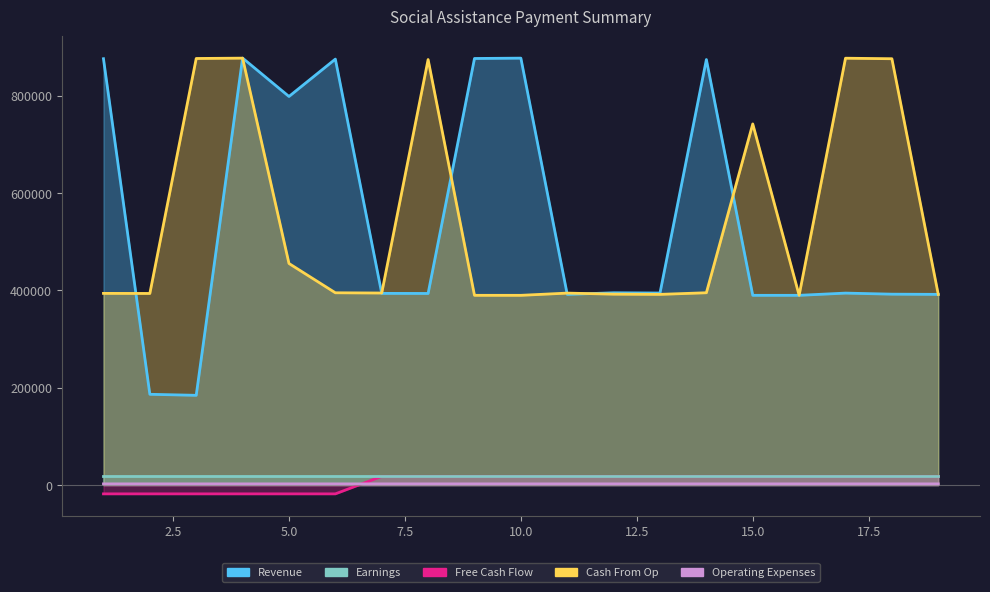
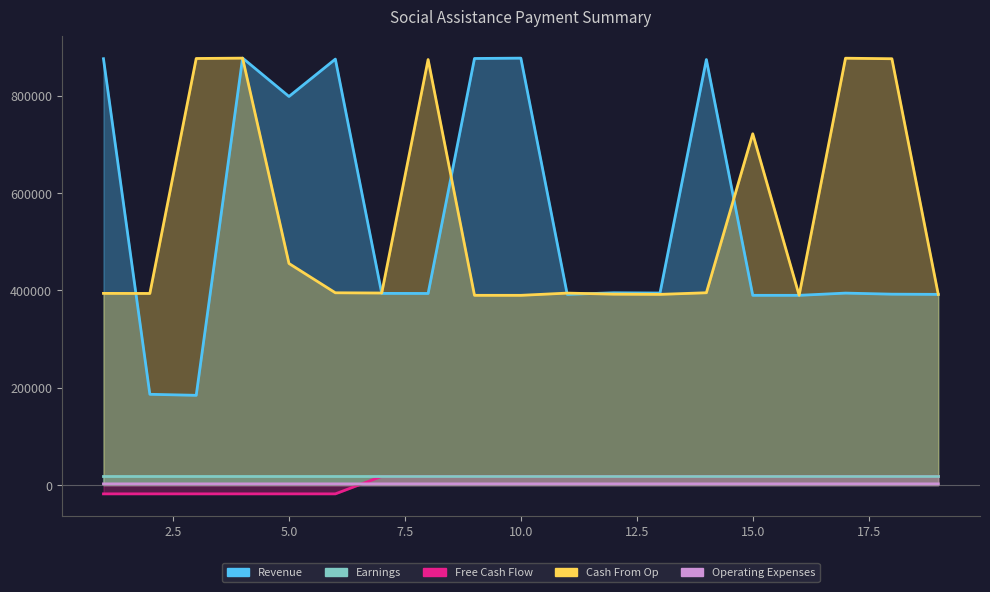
Cash From Op, 15.0: 740000 -> 720000
